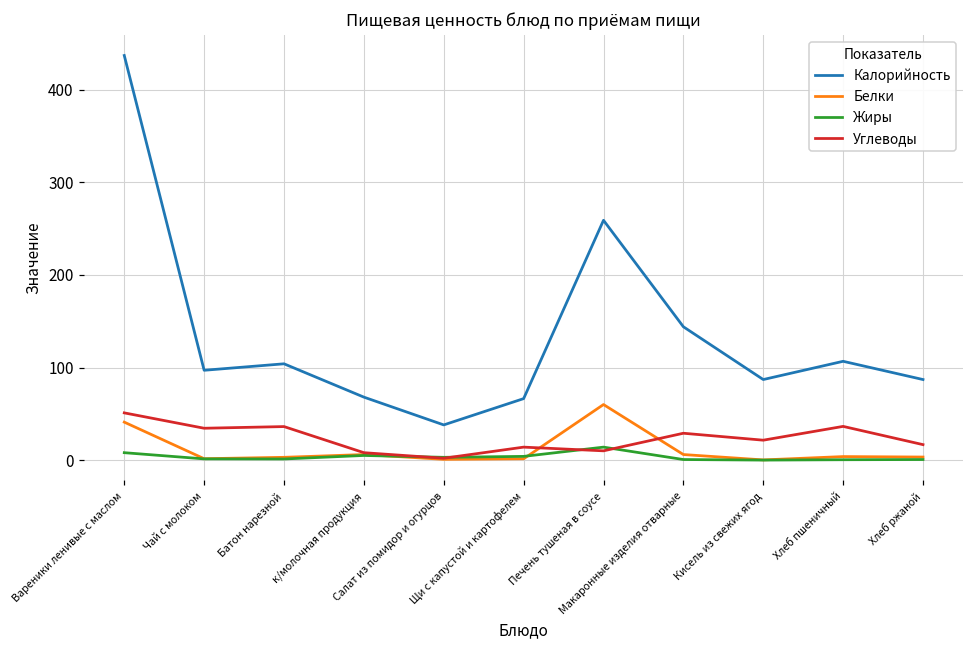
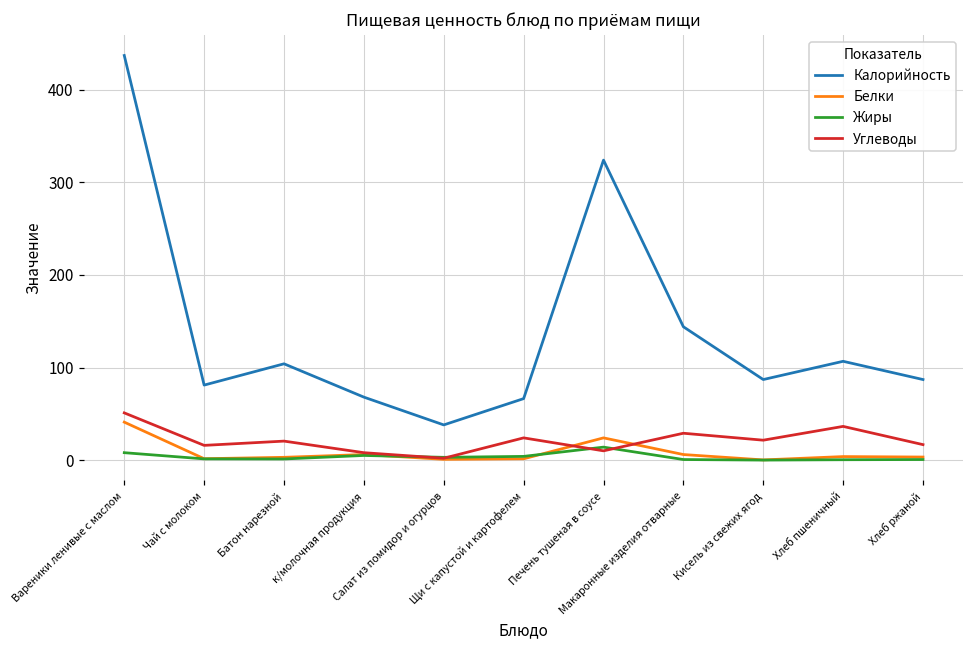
Калорийность, Чай с молоком: 100 -> 80
Углеводы, Чай с молоком: 30 -> 20
Углеводы, Батон нарезной: 40 -> 20
Углеводы, Щи с капустой и картофелем: 10 -> 20
Калорийность, Печень тушеная в соусе: 260 -> 320
Белки, Печень тушеная в соусе: 60 -> 20
